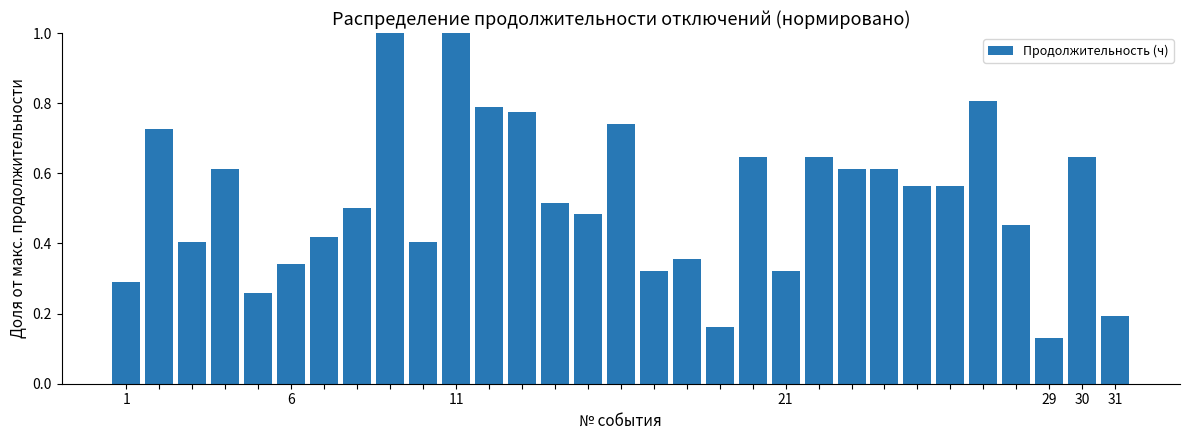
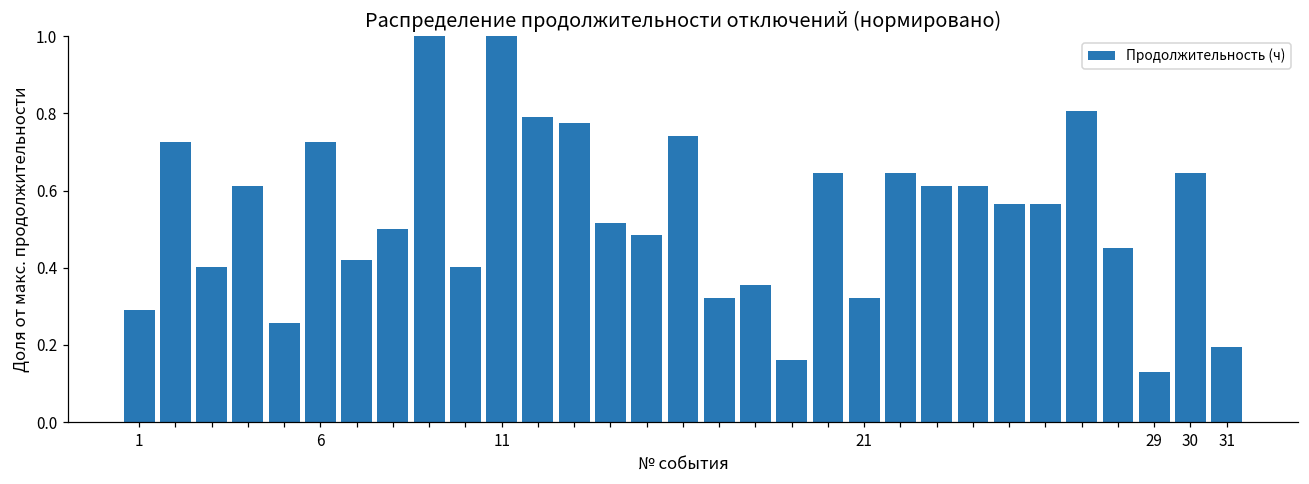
6: 0.34 -> 0.73
